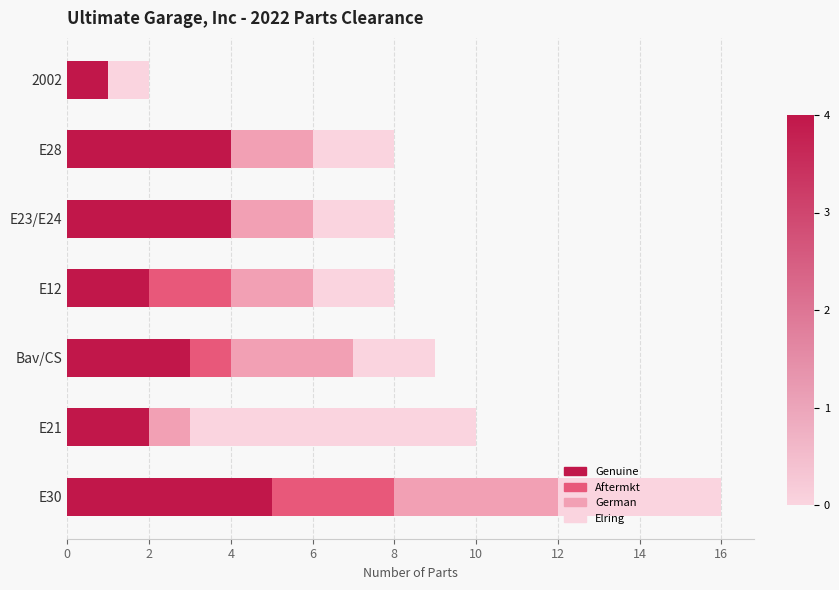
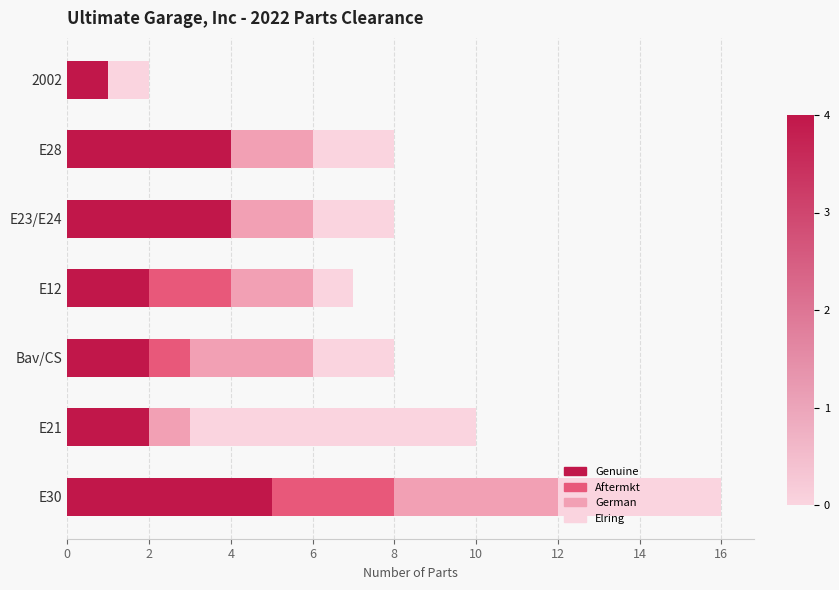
Elring, E12: 2 -> 1
Genuine, Bav/CS: 3 -> 2
